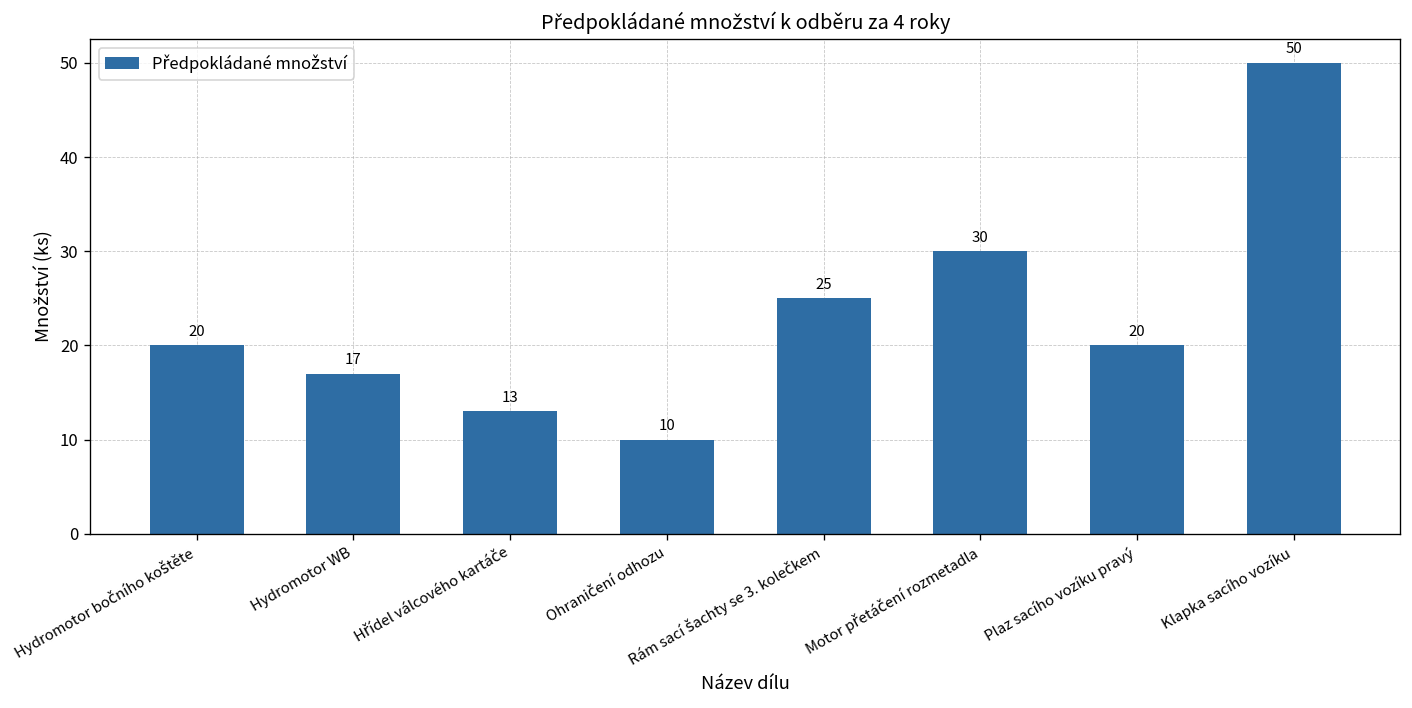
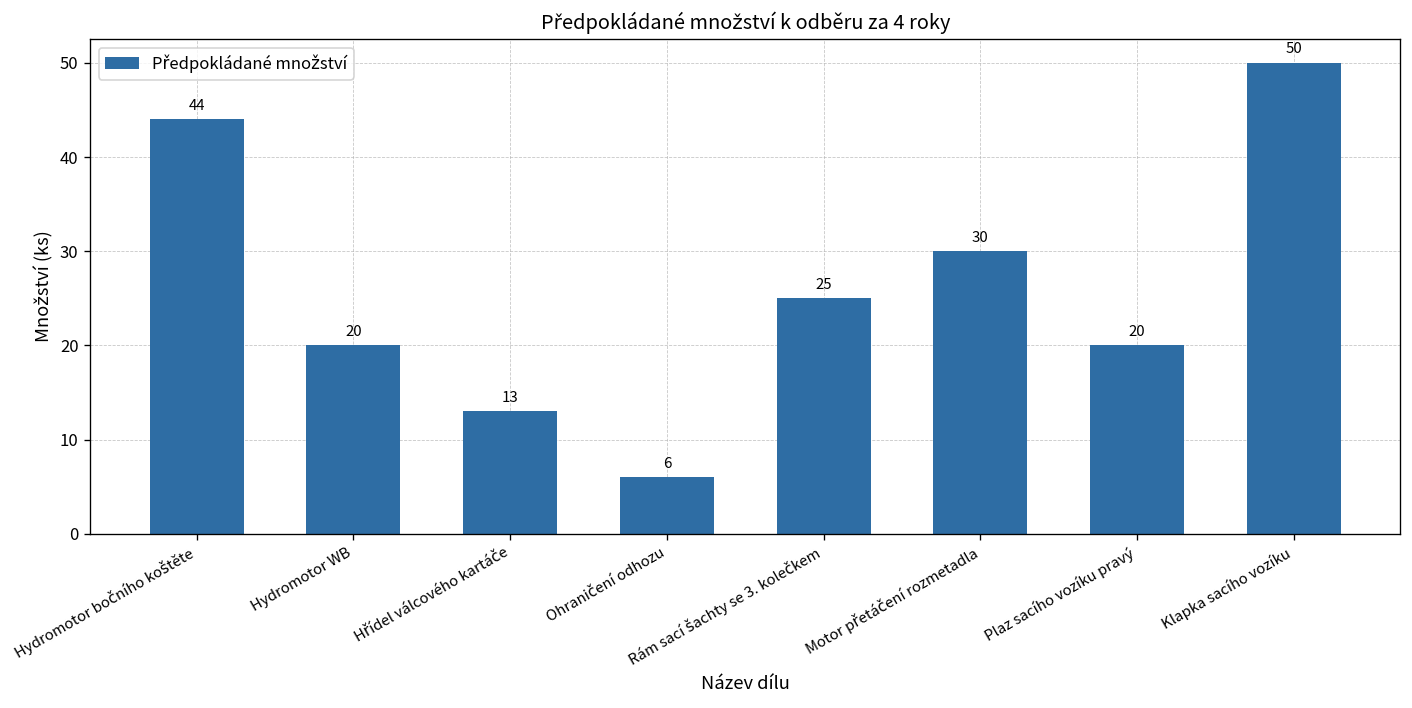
Hydromotor bočního koštěte: 20 -> 44
Hydromotor WB: 17 -> 20
Ohraničení odhozu: 10 -> 6
